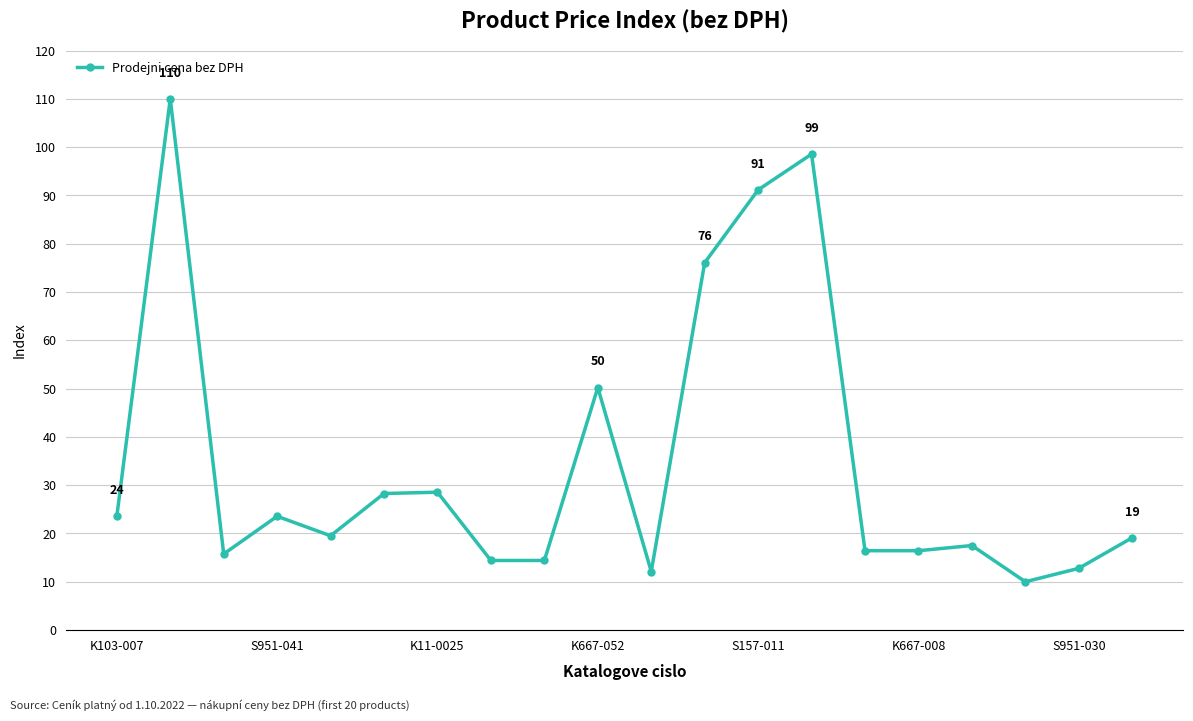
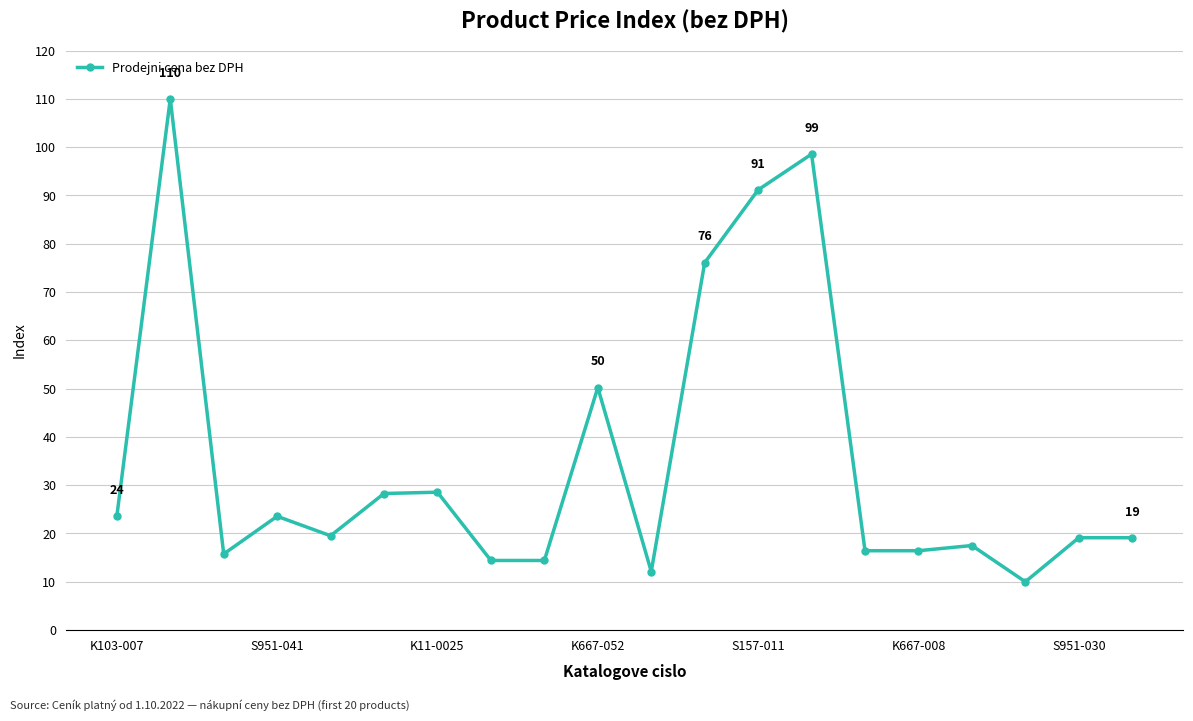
S951-030: 13 -> 19
